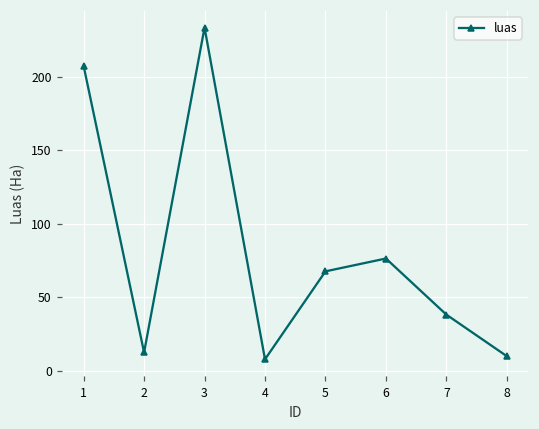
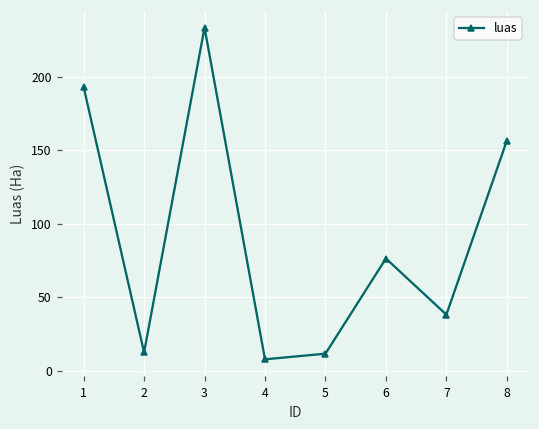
1: 207 -> 193
5: 68 -> 12
8: 10 -> 156
